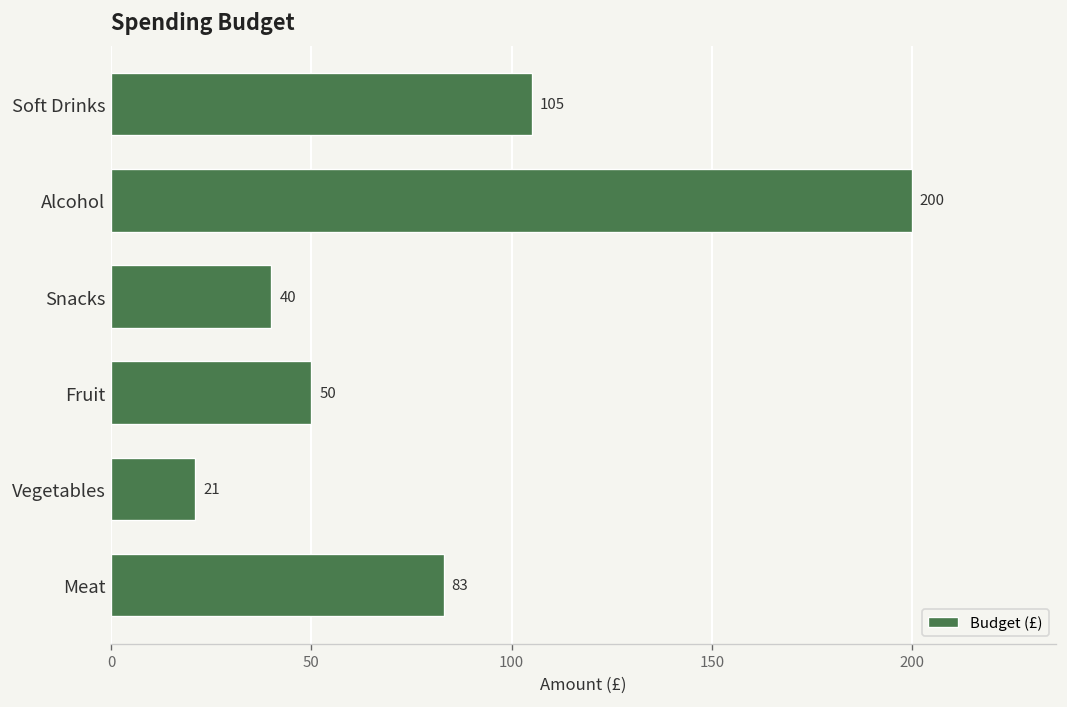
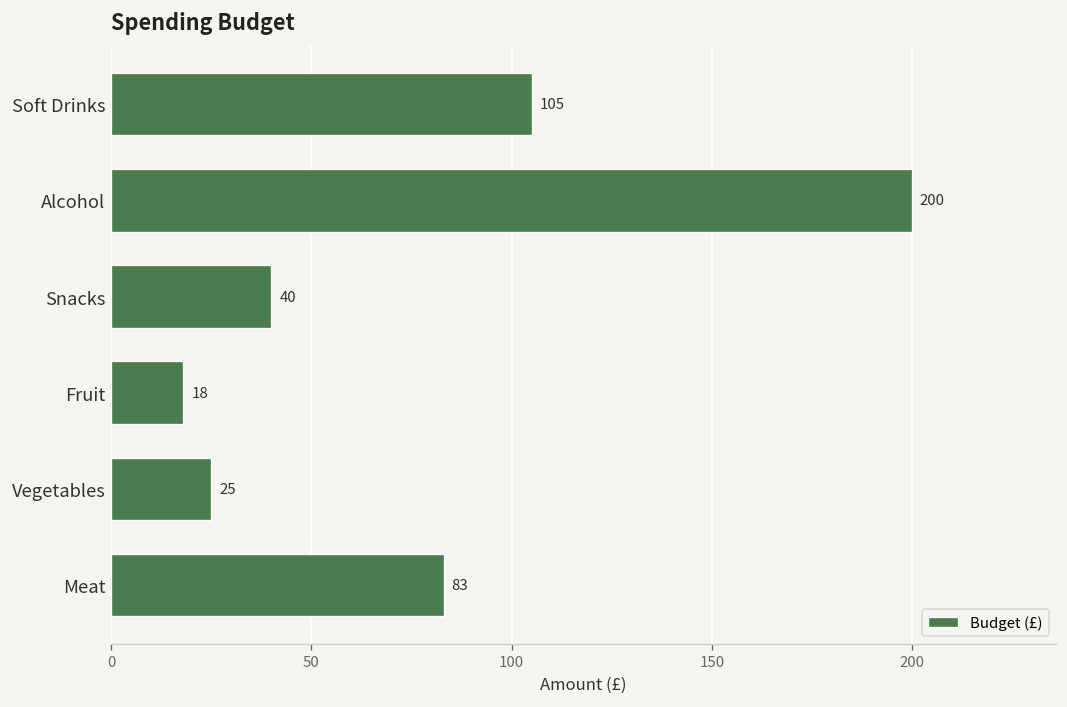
Fruit: 50 -> 18
Vegetables: 21 -> 25
